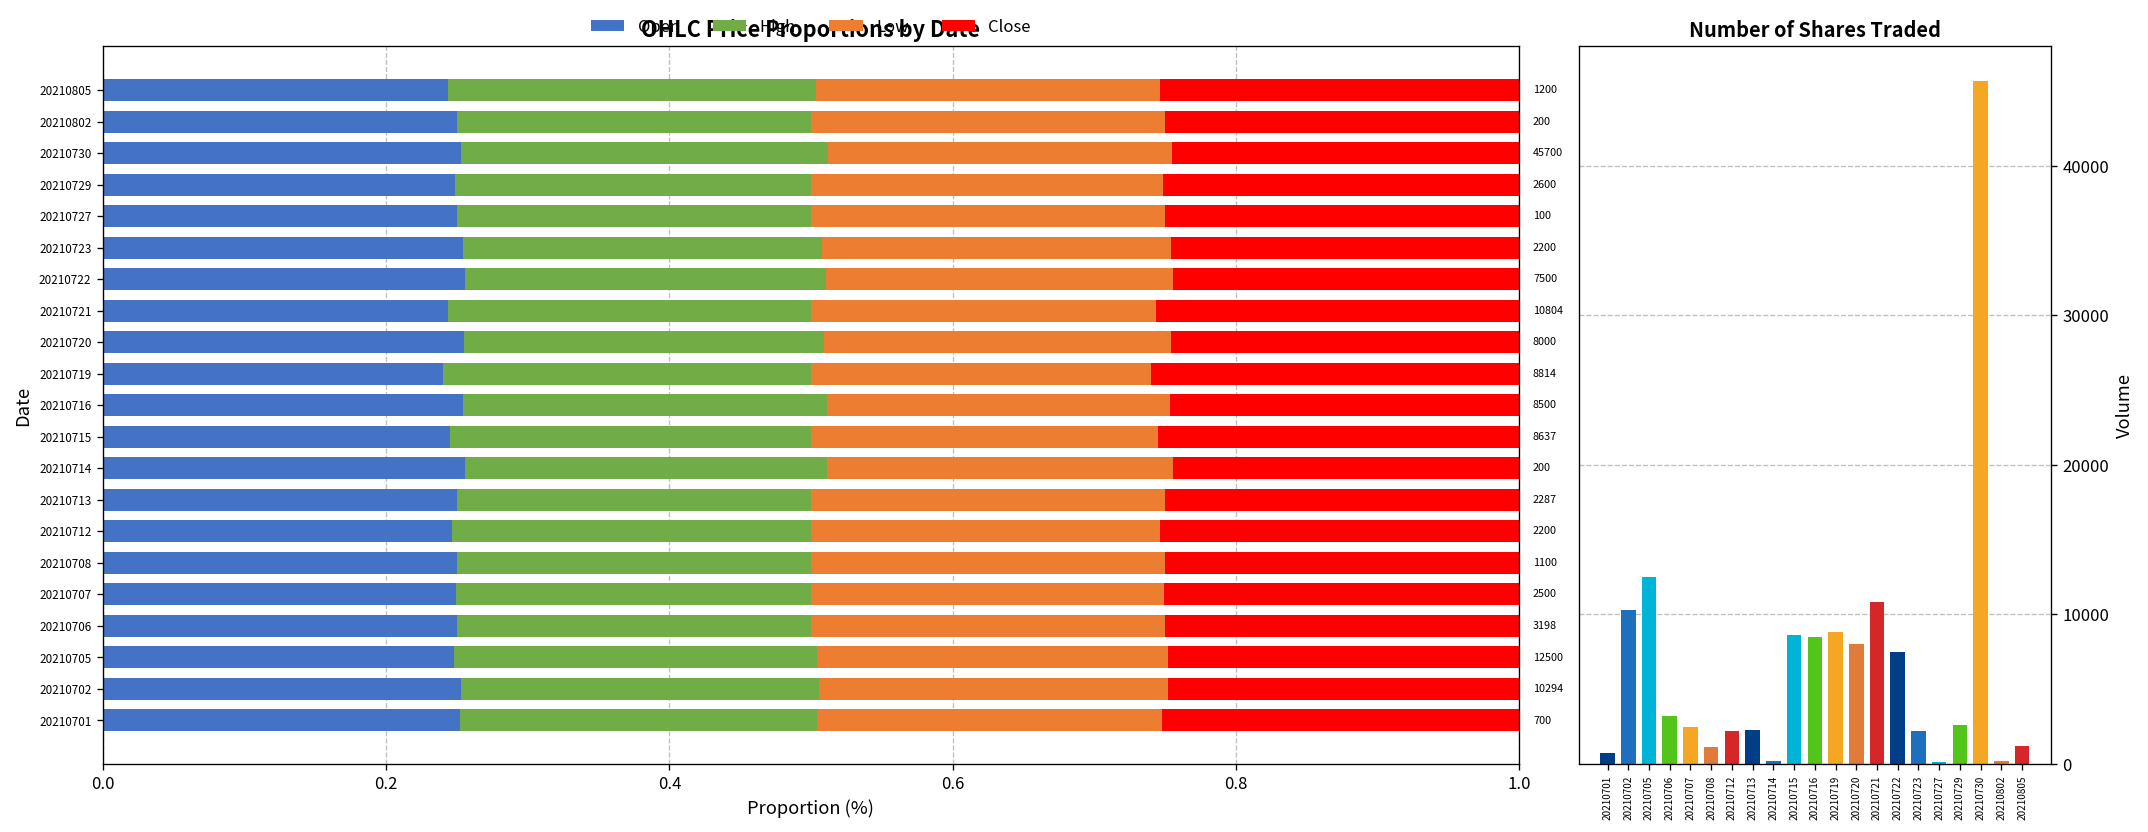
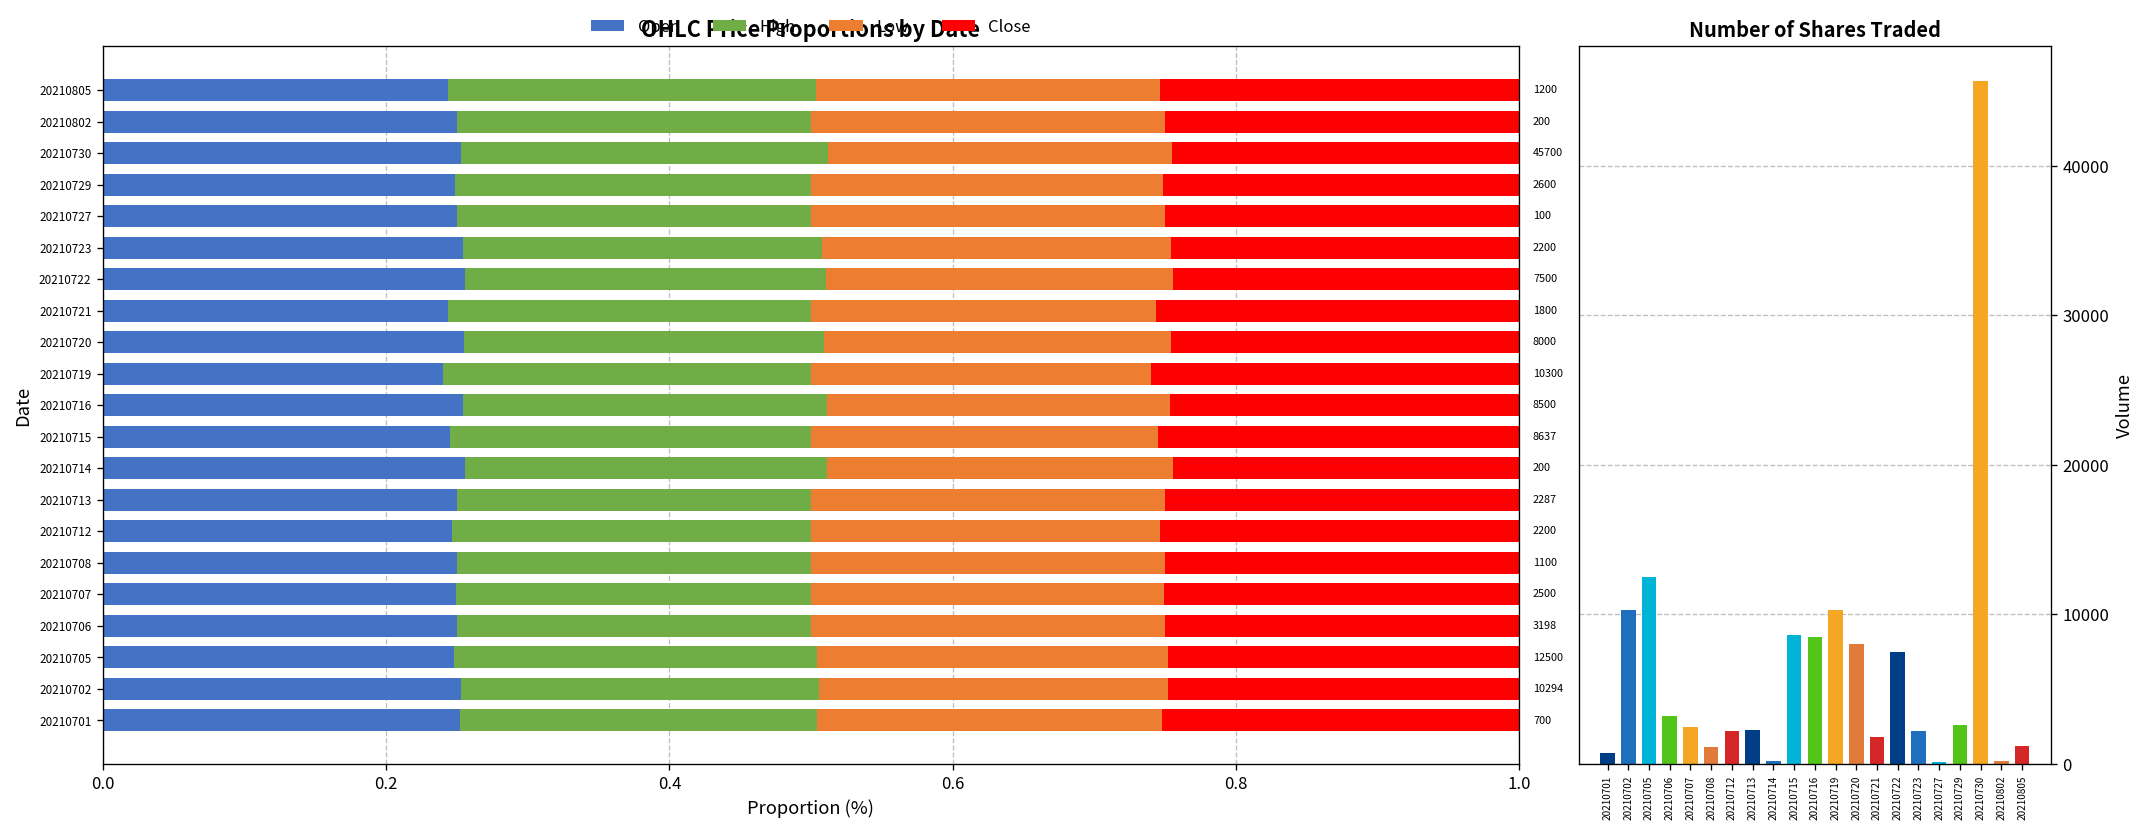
Number of Shares Traded, 20210719: 8814 -> 10300
Number of Shares Traded, 20210721: 10804 -> 1800
